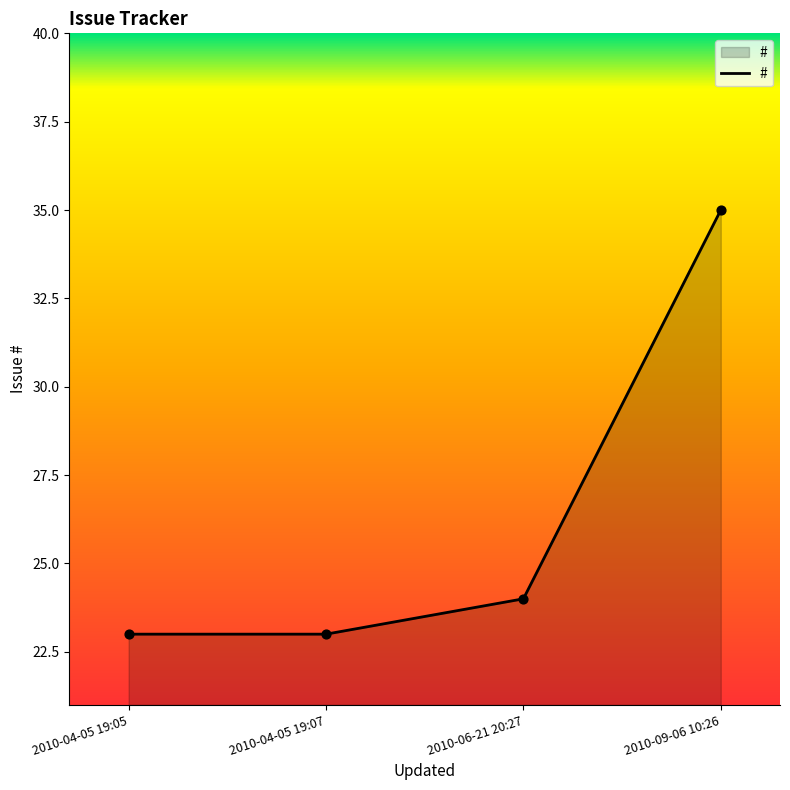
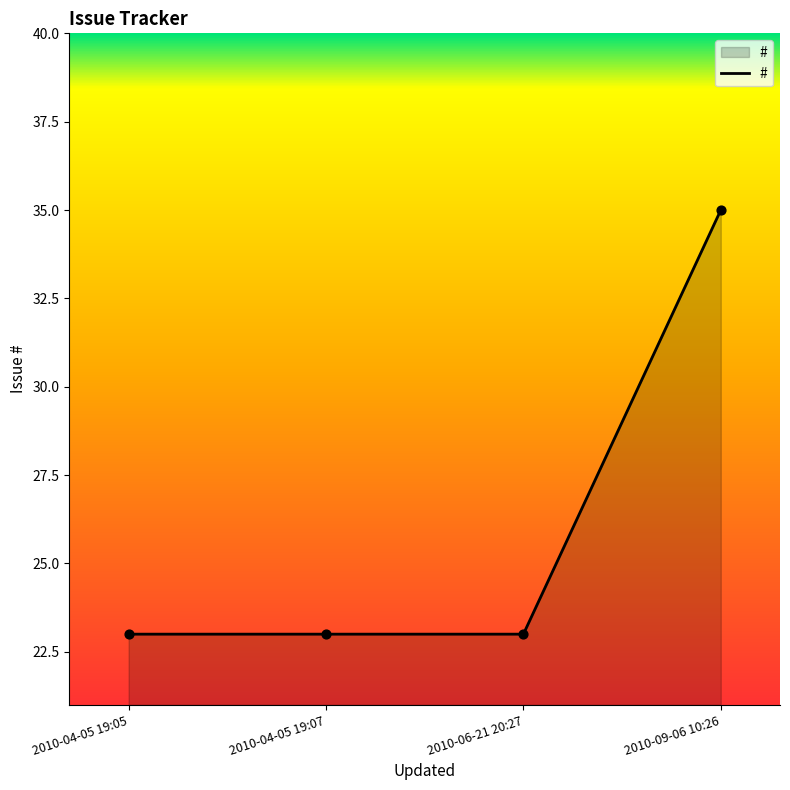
2010-06-21 20:27: 24 -> 23
